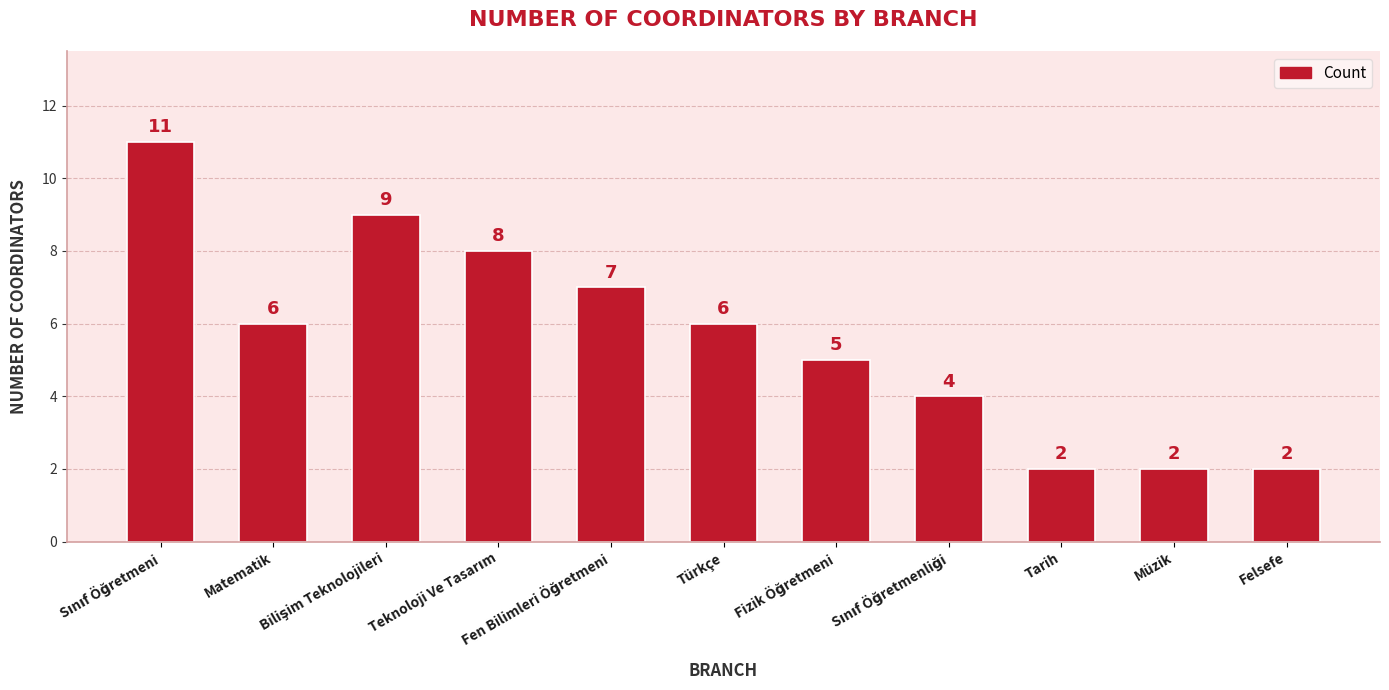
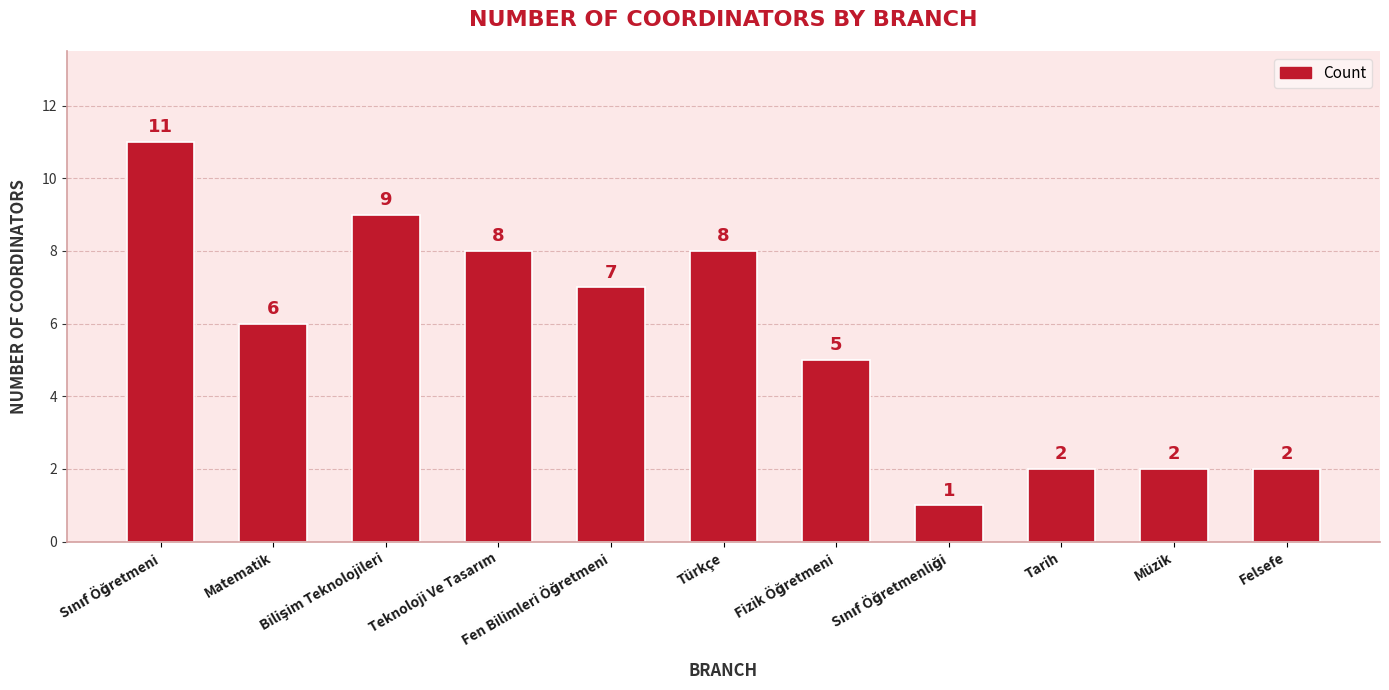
Türkçe: 6 -> 8
Sınıf Öğretmenliği: 4 -> 1
